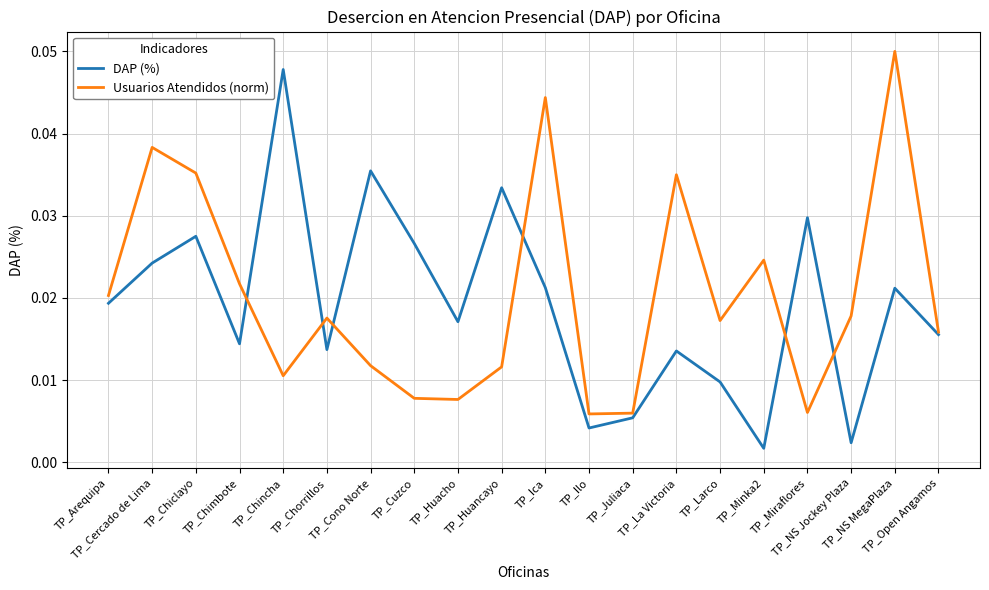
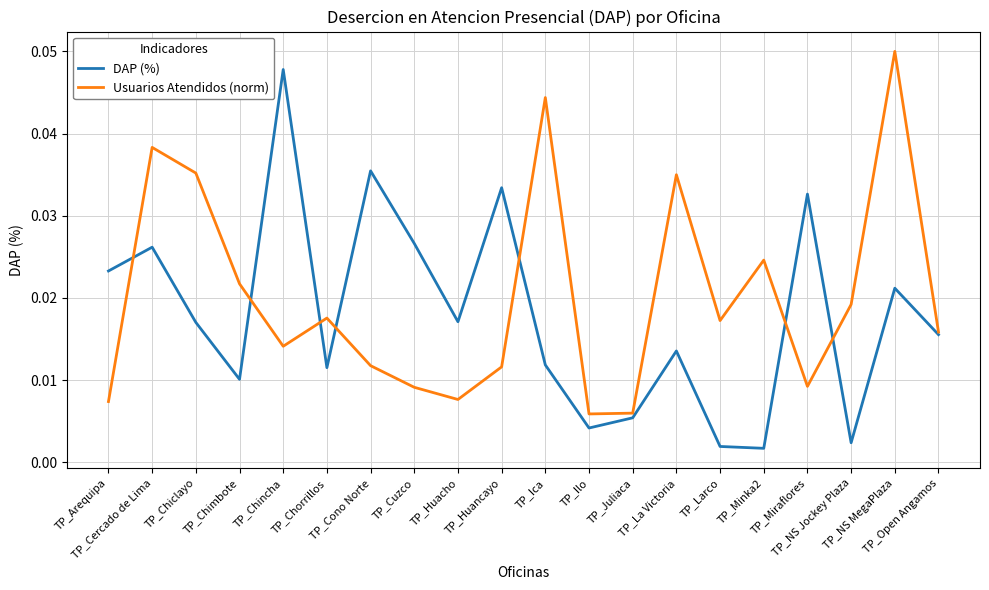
DAP (%), TP_Arequipa: 0.019 -> 0.023
Usuarios Atendidos (norm), TP_Arequipa: 0.020 -> 0.007
DAP (%), TP_Cercado de Lima: 0.024 -> 0.026
DAP (%), TP_Chiclayo: 0.028 -> 0.017
DAP (%), TP_Chimbote: 0.014 -> 0.010
Usuarios Atendidos (norm), TP_Chincha: 0.011 -> 0.014
DAP (%), TP_Chorrillos: 0.014 -> 0.012
Usuarios Atendidos (norm), TP_Cuzco: 0.008 -> 0.009
DAP (%), TP_Ica: 0.021 -> 0.012
DAP (%), TP_Larco: 0.010 -> 0.002
DAP (%), TP_Miraflores: 0.030 -> 0.033
Usuarios Atendidos (norm), TP_Miraflores: 0.006 -> 0.009
Usuarios Atendidos (norm), TP_NS Jockey Plaza: 0.018 -> 0.019
